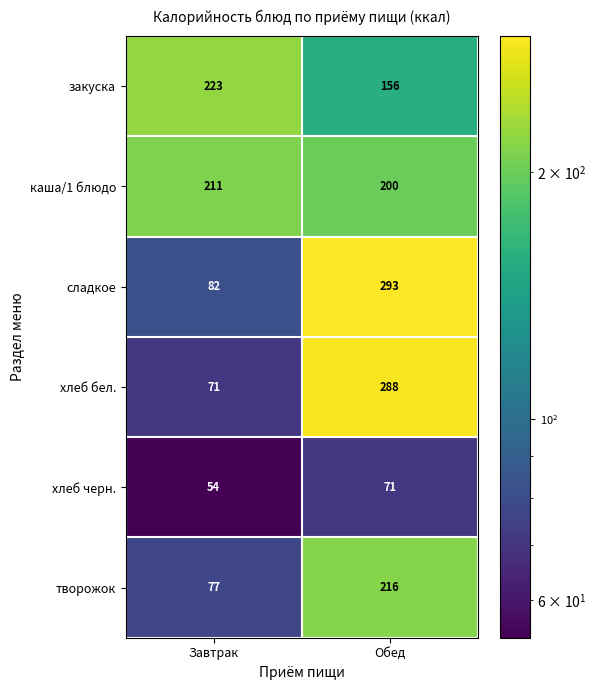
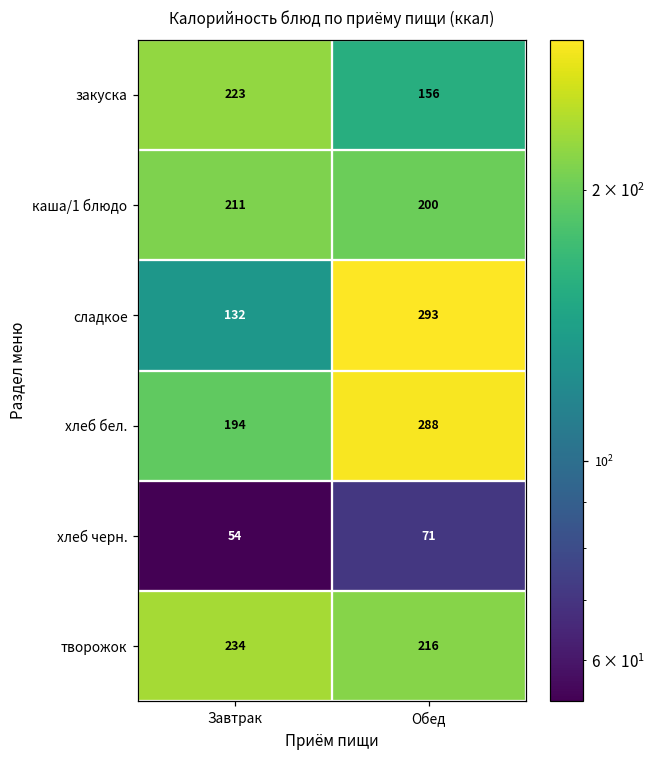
сладкое, Завтрак: 82 -> 132
хлеб бел., Завтрак: 71 -> 194
творожок, Завтрак: 77 -> 234
